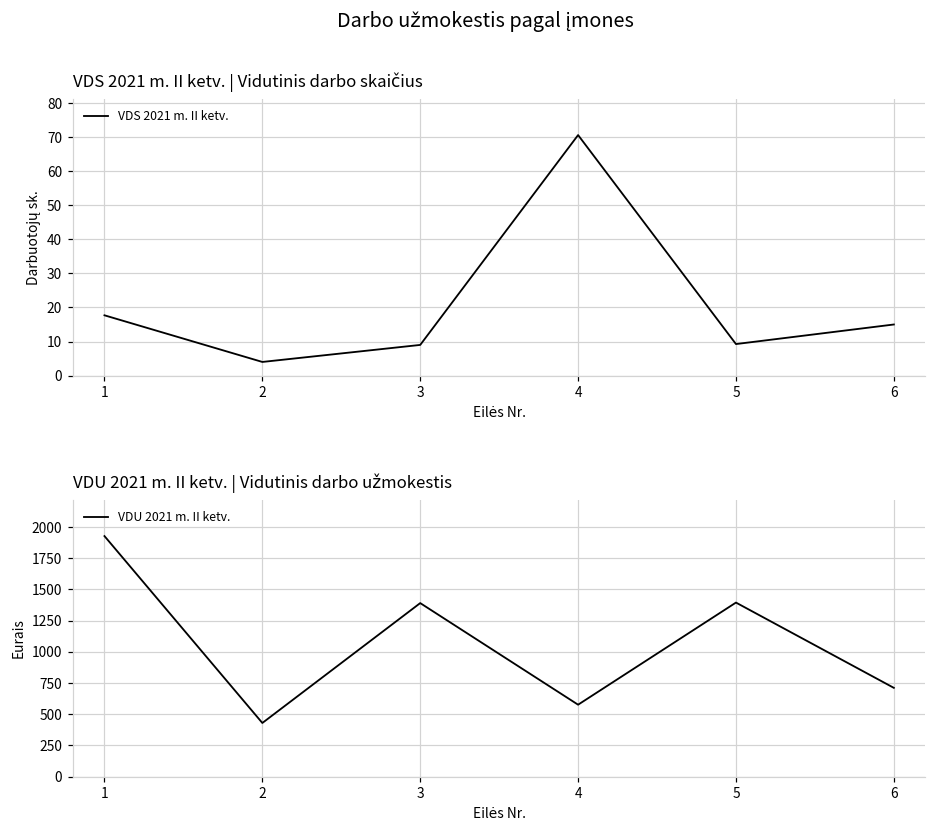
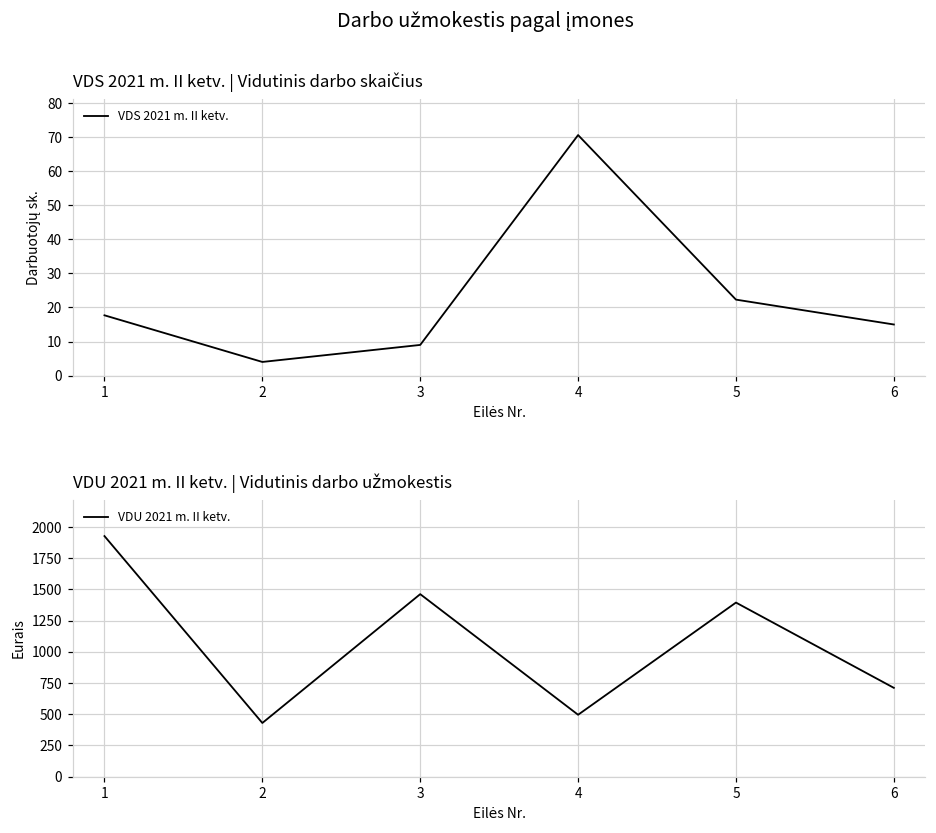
VDS 2021 m. II ketv. | Vidutinis darbo skaičius, 5: 9 -> 22
VDU 2021 m. II ketv. | Vidutinis darbo užmokestis, 3: 1390 -> 1460
VDU 2021 m. II ketv. | Vidutinis darbo užmokestis, 4: 580 -> 500
